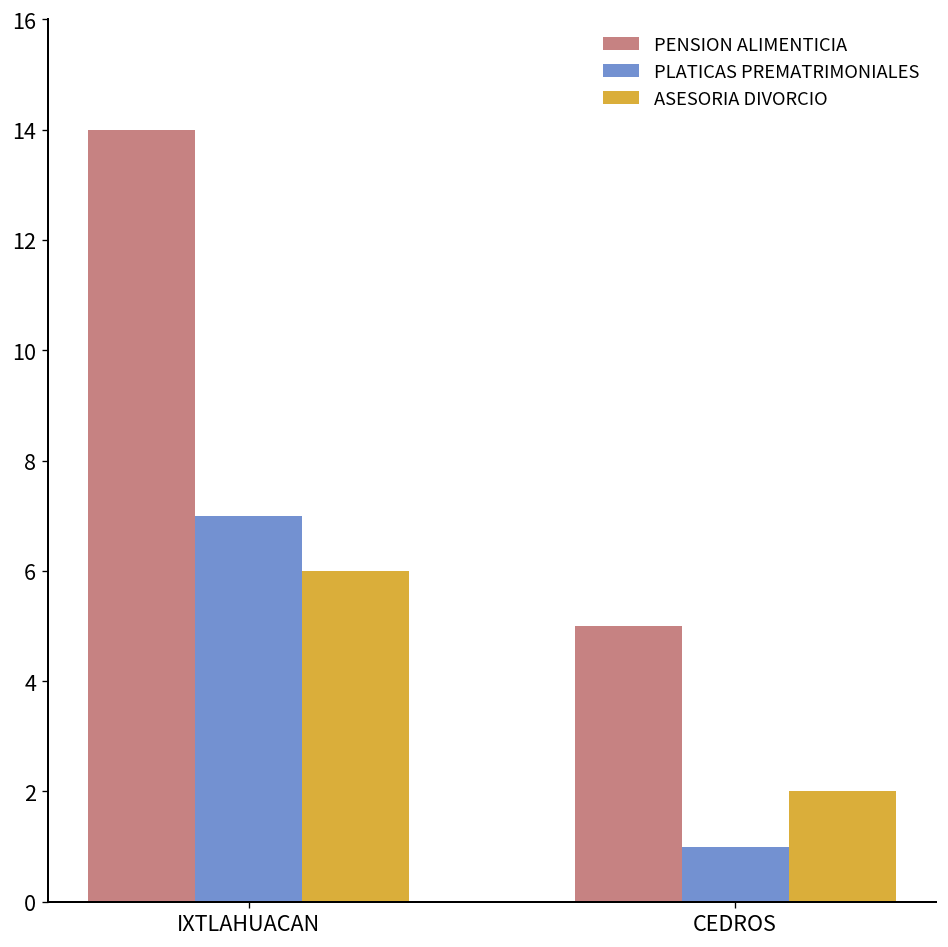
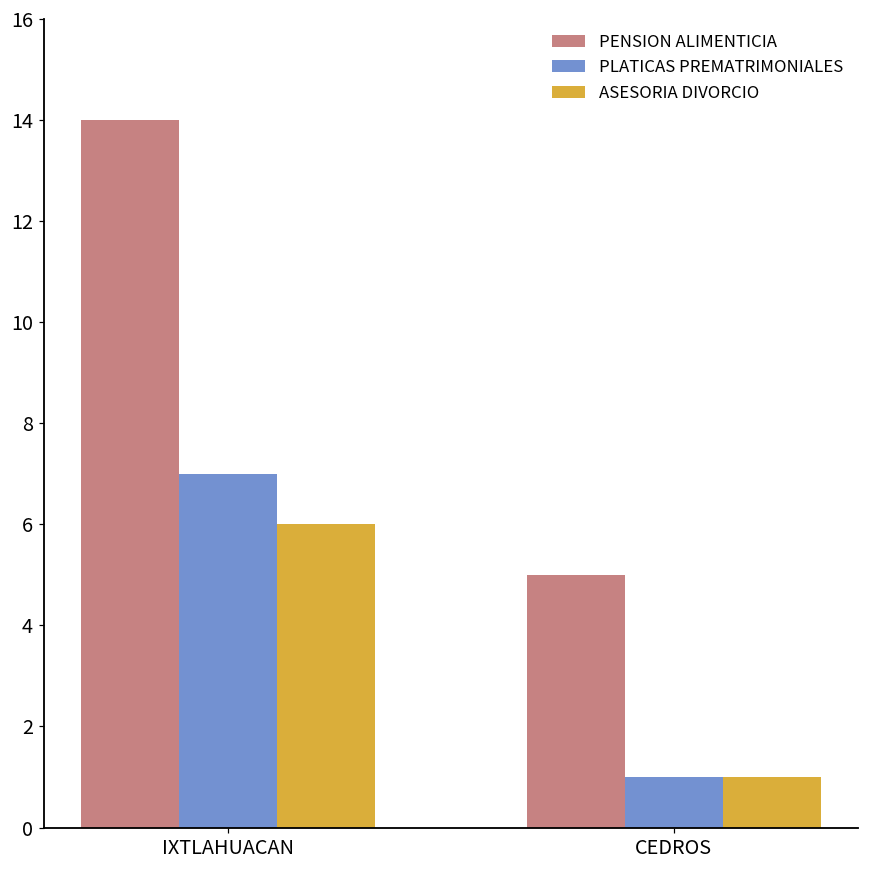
ASESORIA DIVORCIO, CEDROS: 2 -> 1
